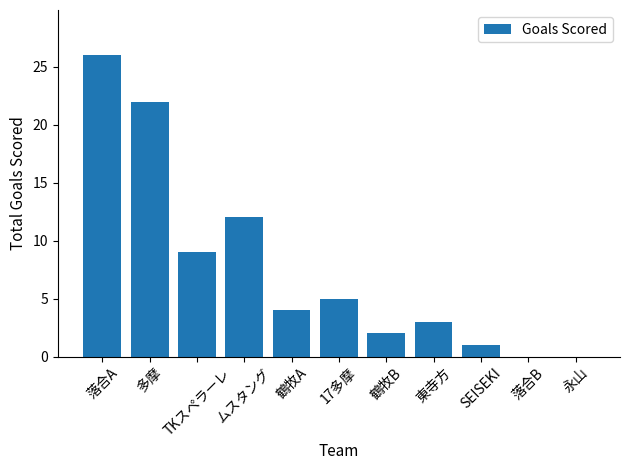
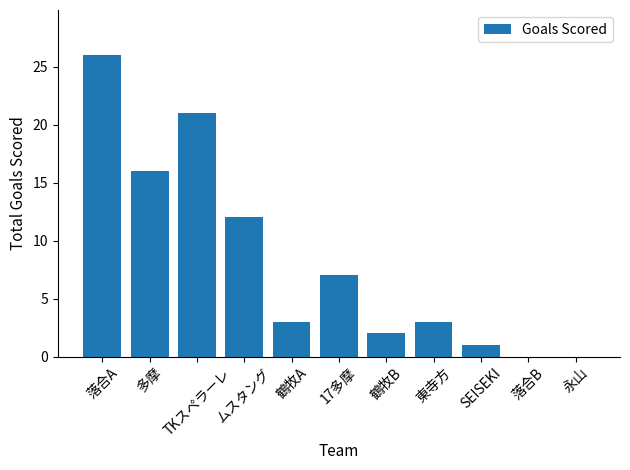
多摩: 22 -> 16
TKスペラーレ: 9 -> 21
鶴牧A: 4 -> 3
17多摩: 5 -> 7
